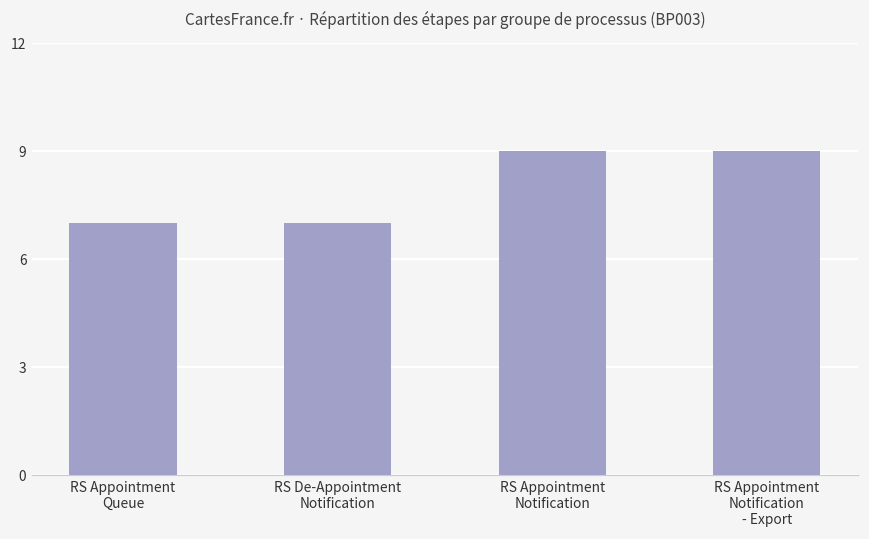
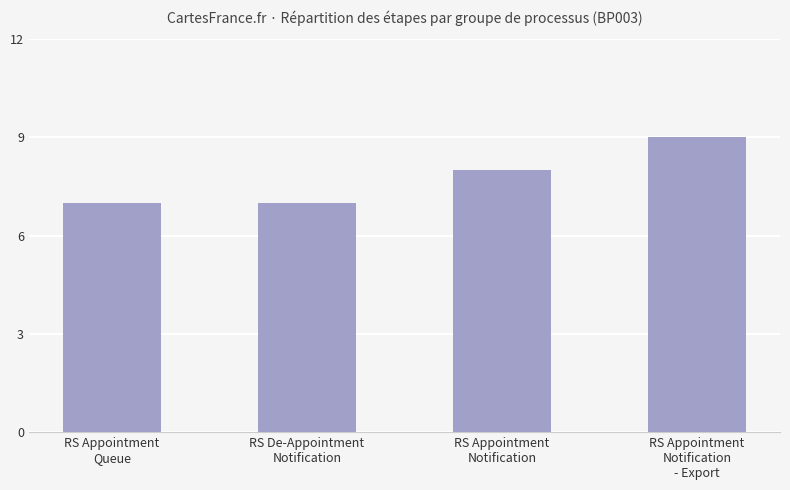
RS Appointment Notification: 9 -> 8
